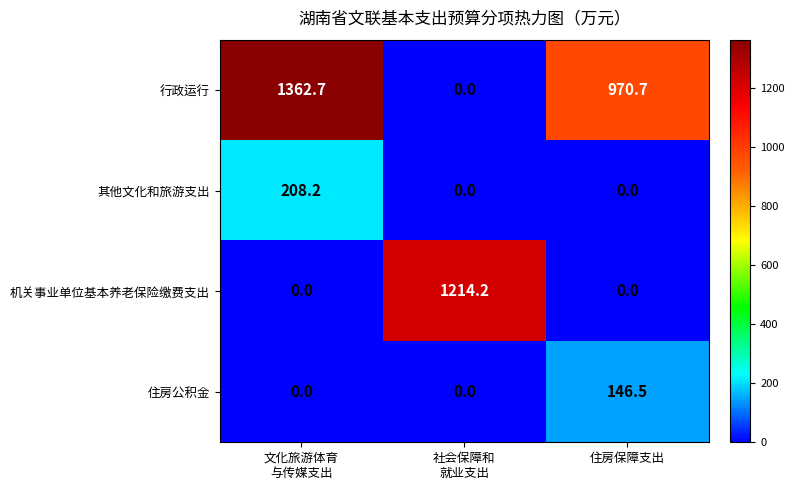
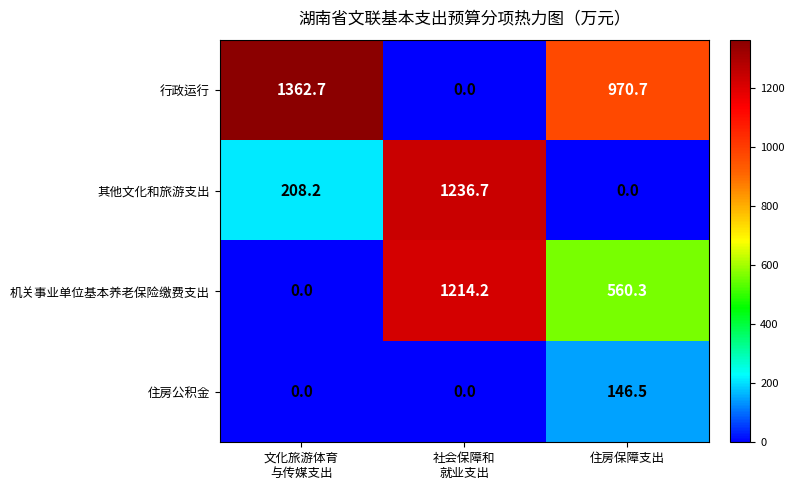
其他文化和旅游支出, 社会保障和 就业支出: 0.0 -> 1236.7
机关事业单位基本养老保险缴费支出, 住房保障支出: 0.0 -> 560.3
